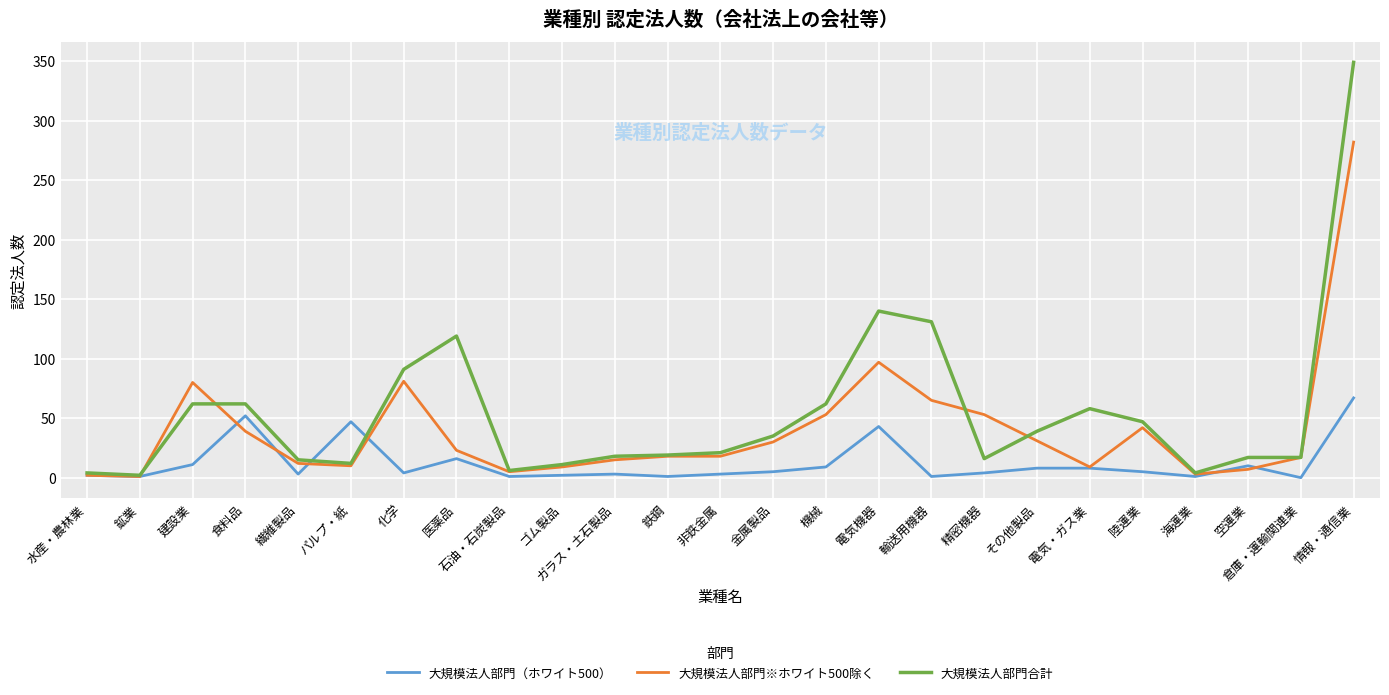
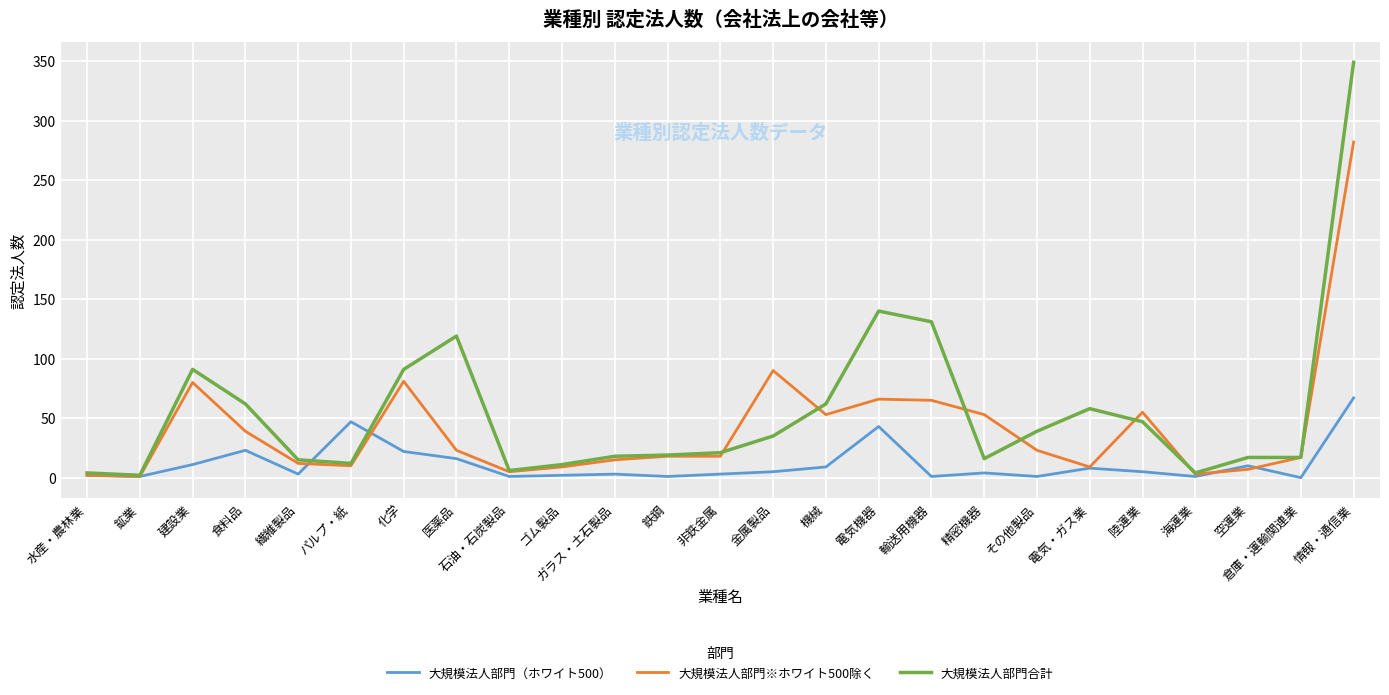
大規模法人部門合計, 建設業: 62 -> 91
大規模法人部門（ホワイト500）, 食料品: 52 -> 23
大規模法人部門（ホワイト500）, 化学: 4 -> 22
大規模法人部門※ホワイト500除く, 金属製品: 30 -> 90
大規模法人部門※ホワイト500除く, 電気機器: 97 -> 66
大規模法人部門（ホワイト500）, その他製品: 8 -> 1
大規模法人部門※ホワイト500除く, その他製品: 31 -> 23
大規模法人部門※ホワイト500除く, 陸運業: 42 -> 55
